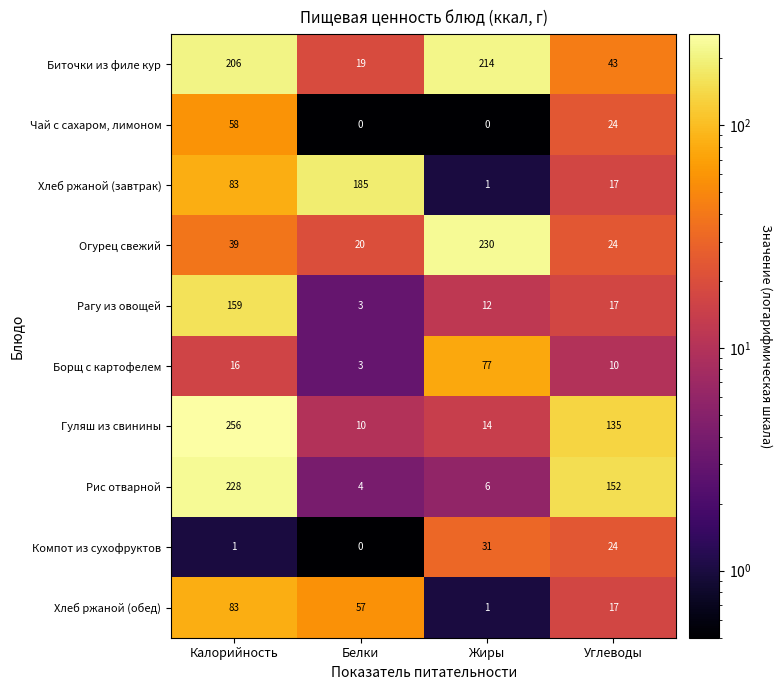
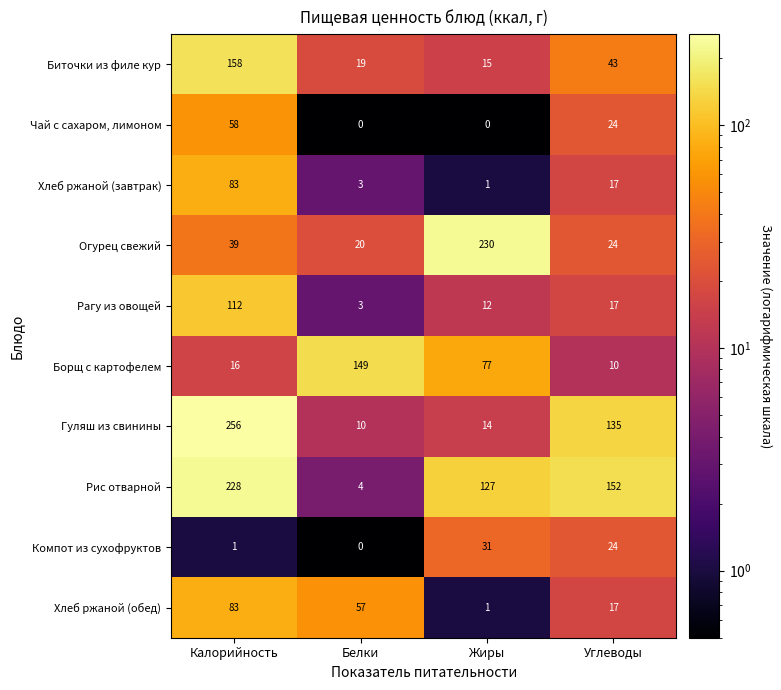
Биточки из филе кур, Калорийность: 206 -> 158
Биточки из филе кур, Жиры: 214 -> 15
Хлеб ржаной (завтрак), Белки: 185 -> 3
Рагу из овощей, Калорийность: 159 -> 112
Борщ с картофелем, Белки: 3 -> 149
Рис отварной, Жиры: 6 -> 127
